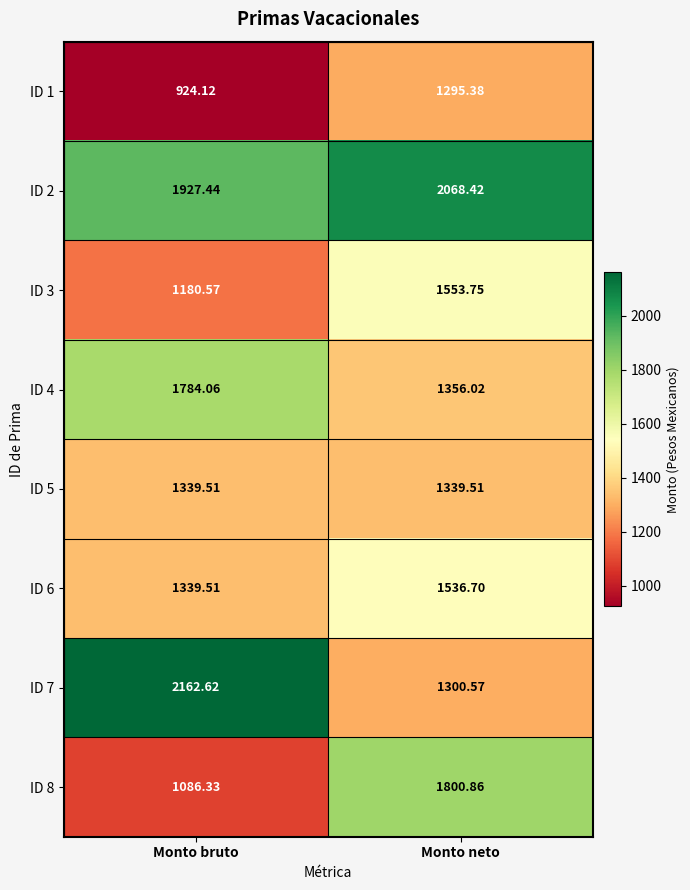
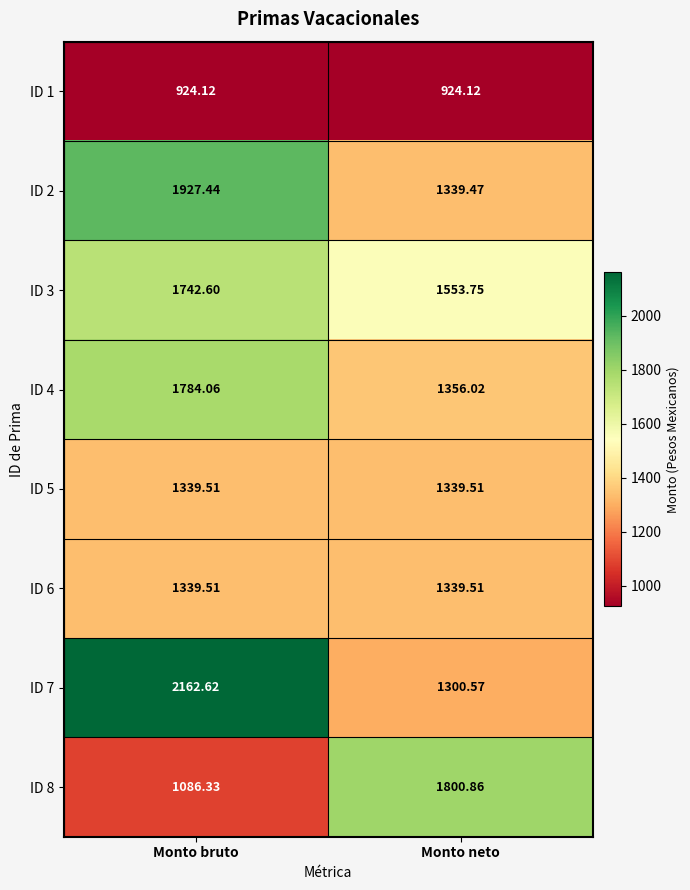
ID 1, Monto neto: 1295.38 -> 924.12
ID 2, Monto neto: 2068.42 -> 1339.47
ID 3, Monto bruto: 1180.57 -> 1742.60
ID 6, Monto neto: 1536.70 -> 1339.51
